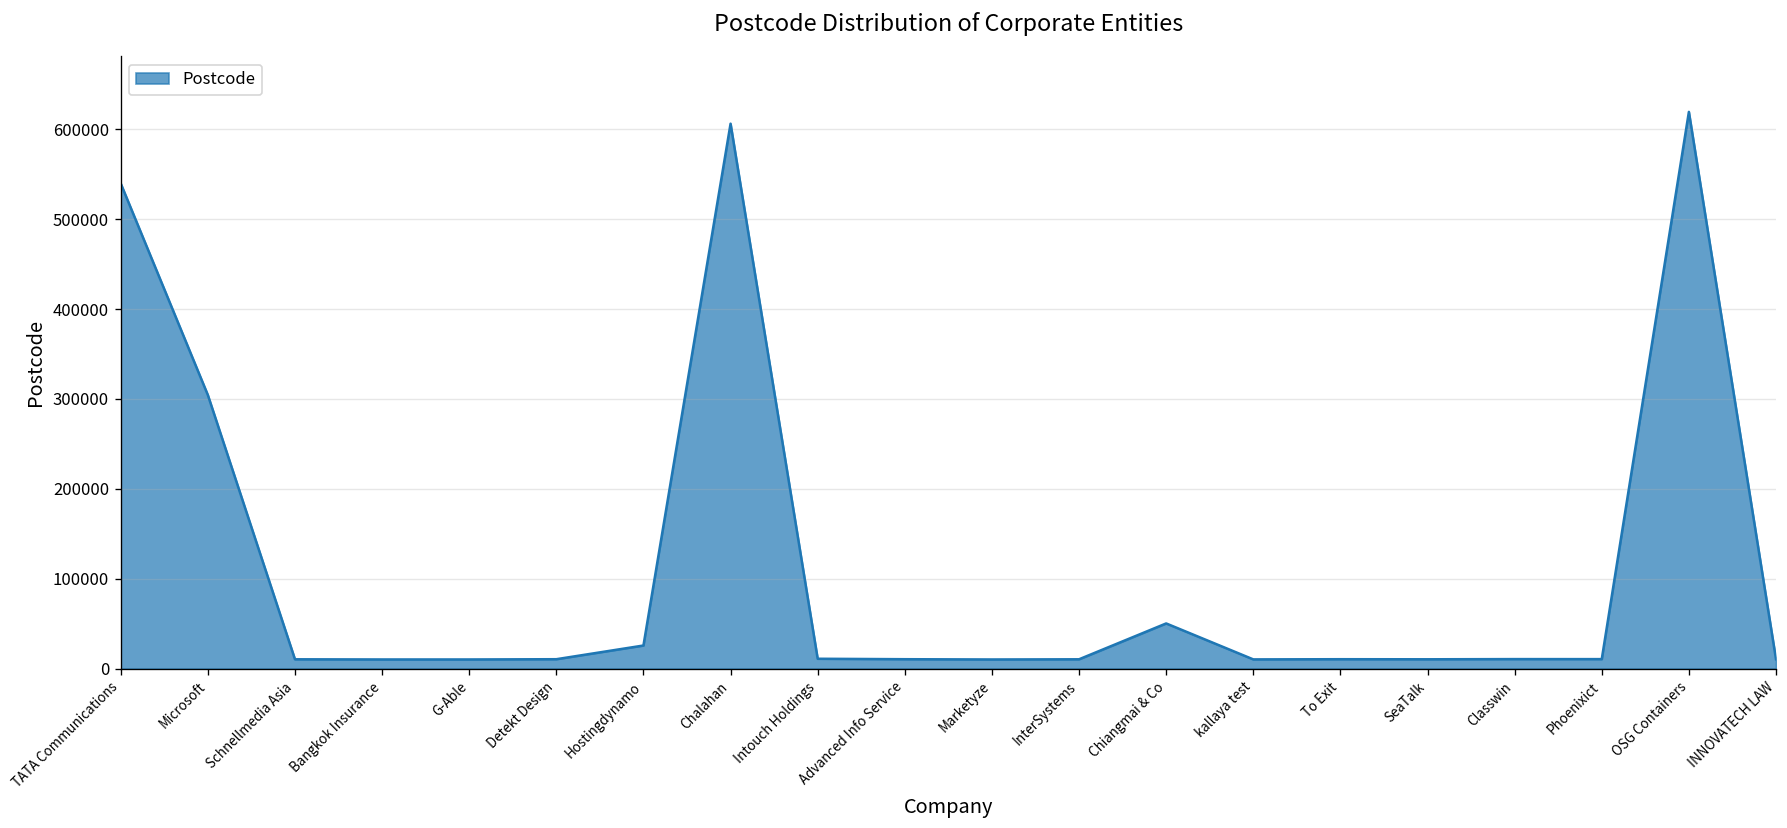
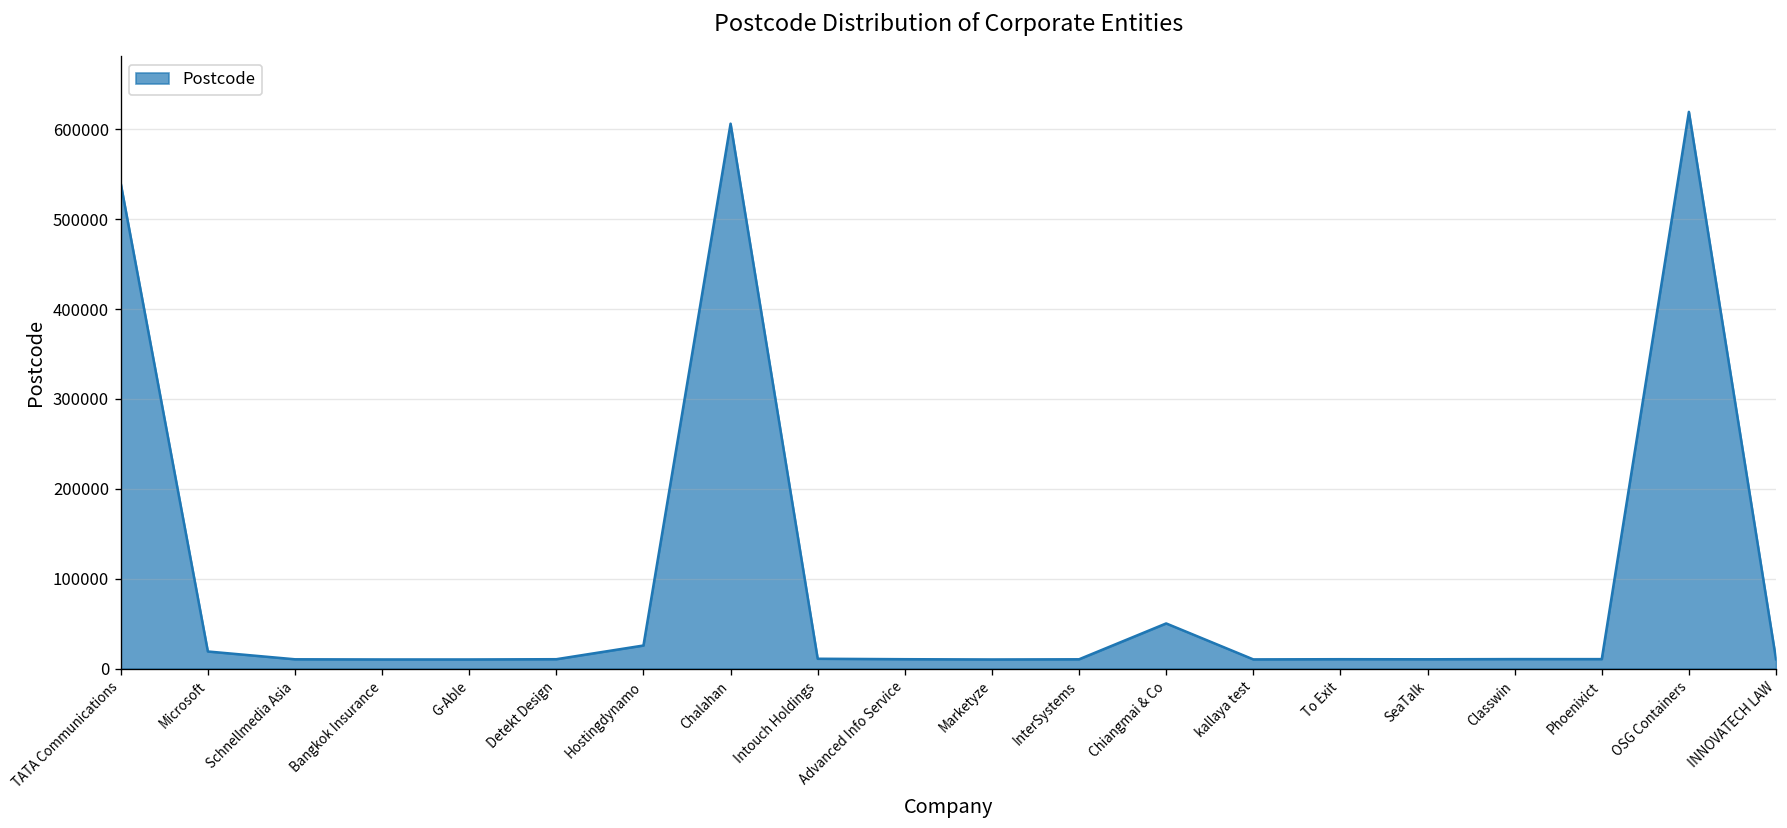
Microsoft: 300000 -> 20000
